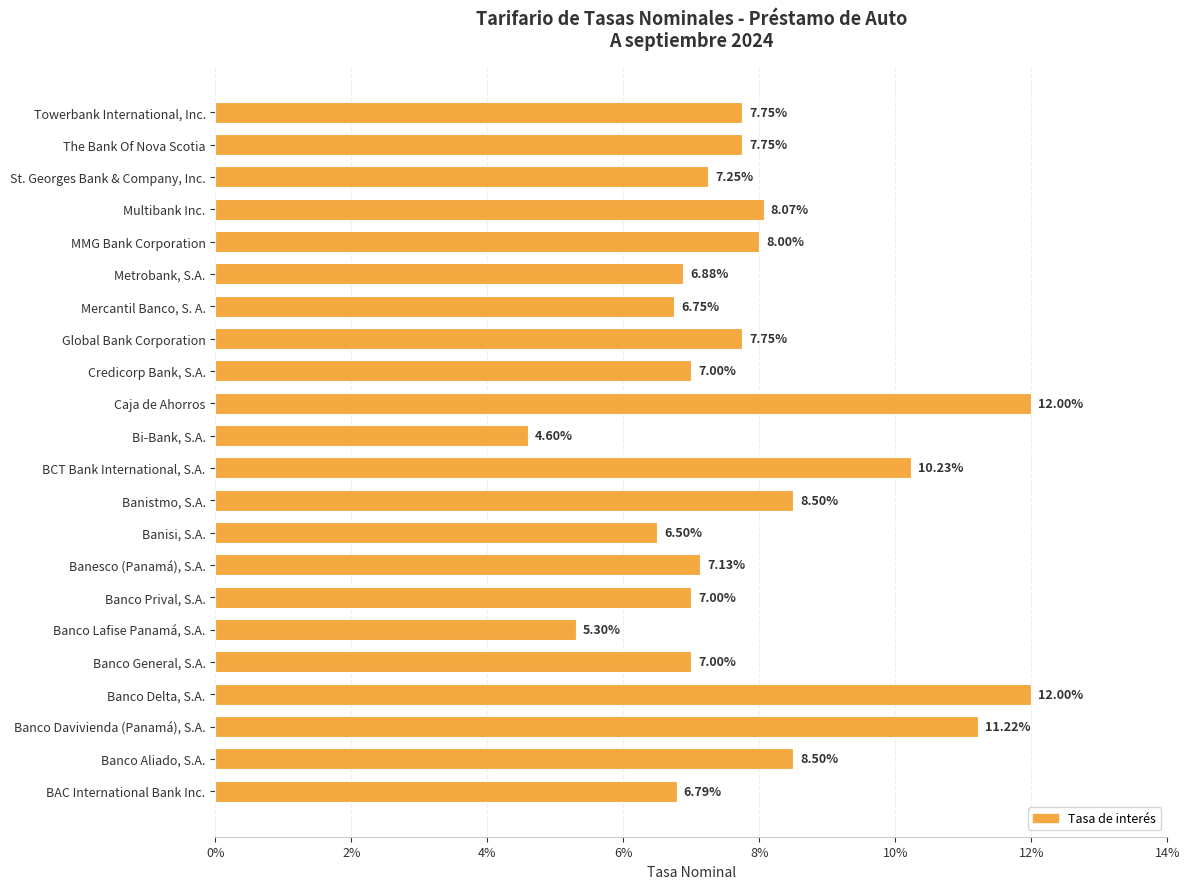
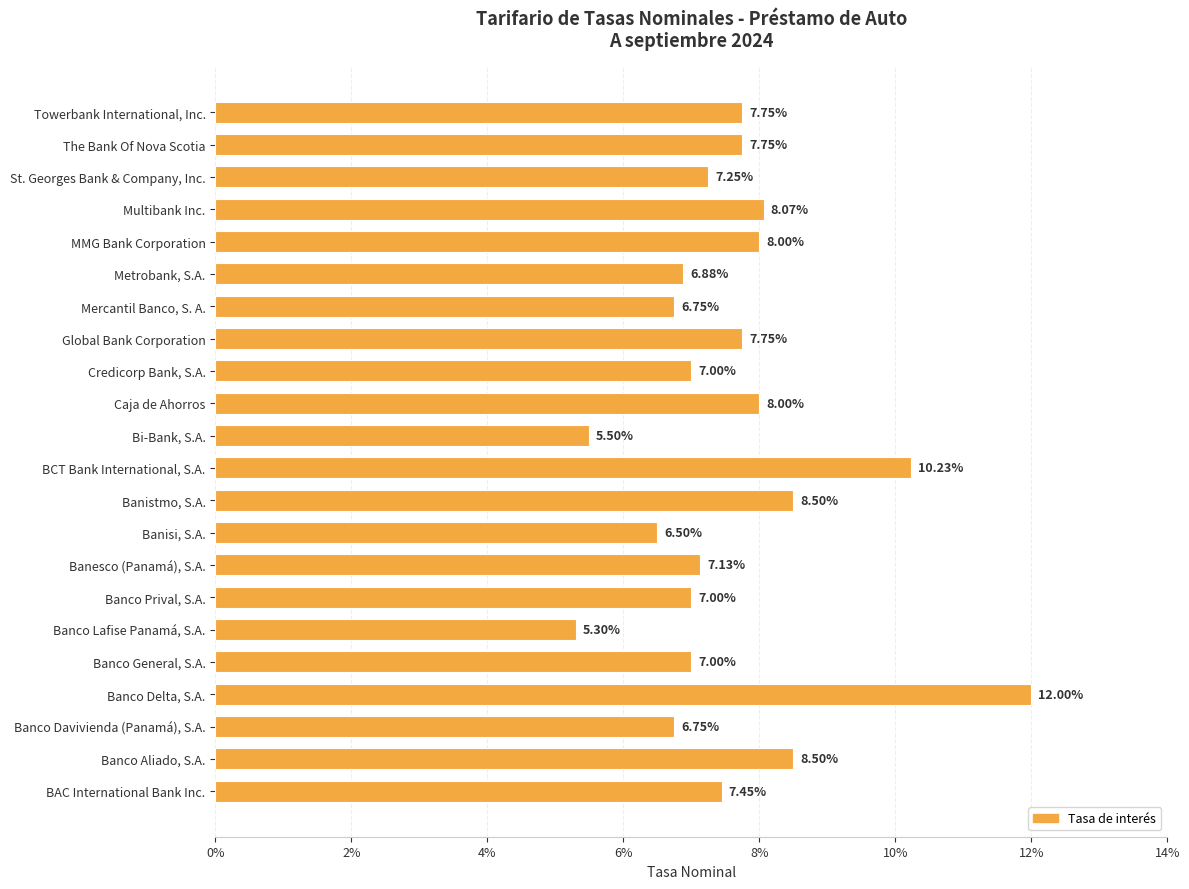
Caja de Ahorros: 12.00% -> 8.00%
Bi-Bank, S.A.: 4.60% -> 5.50%
Banco Davivienda (Panamá), S.A.: 11.22% -> 6.75%
BAC International Bank Inc.: 6.79% -> 7.45%
